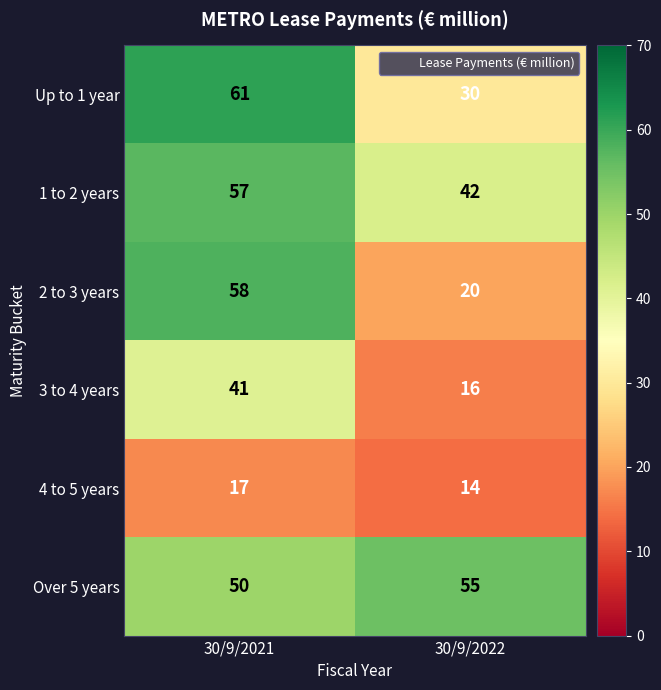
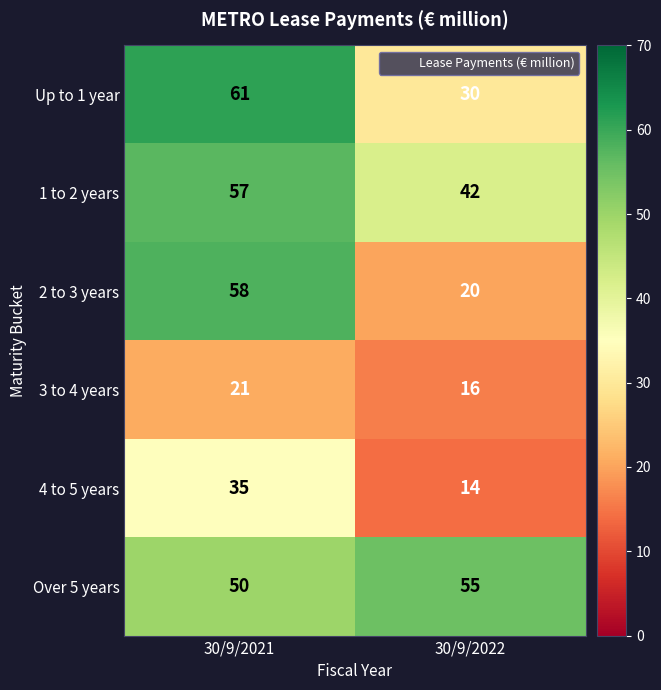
3 to 4 years, 30/9/2021: 41 -> 21
4 to 5 years, 30/9/2021: 17 -> 35
